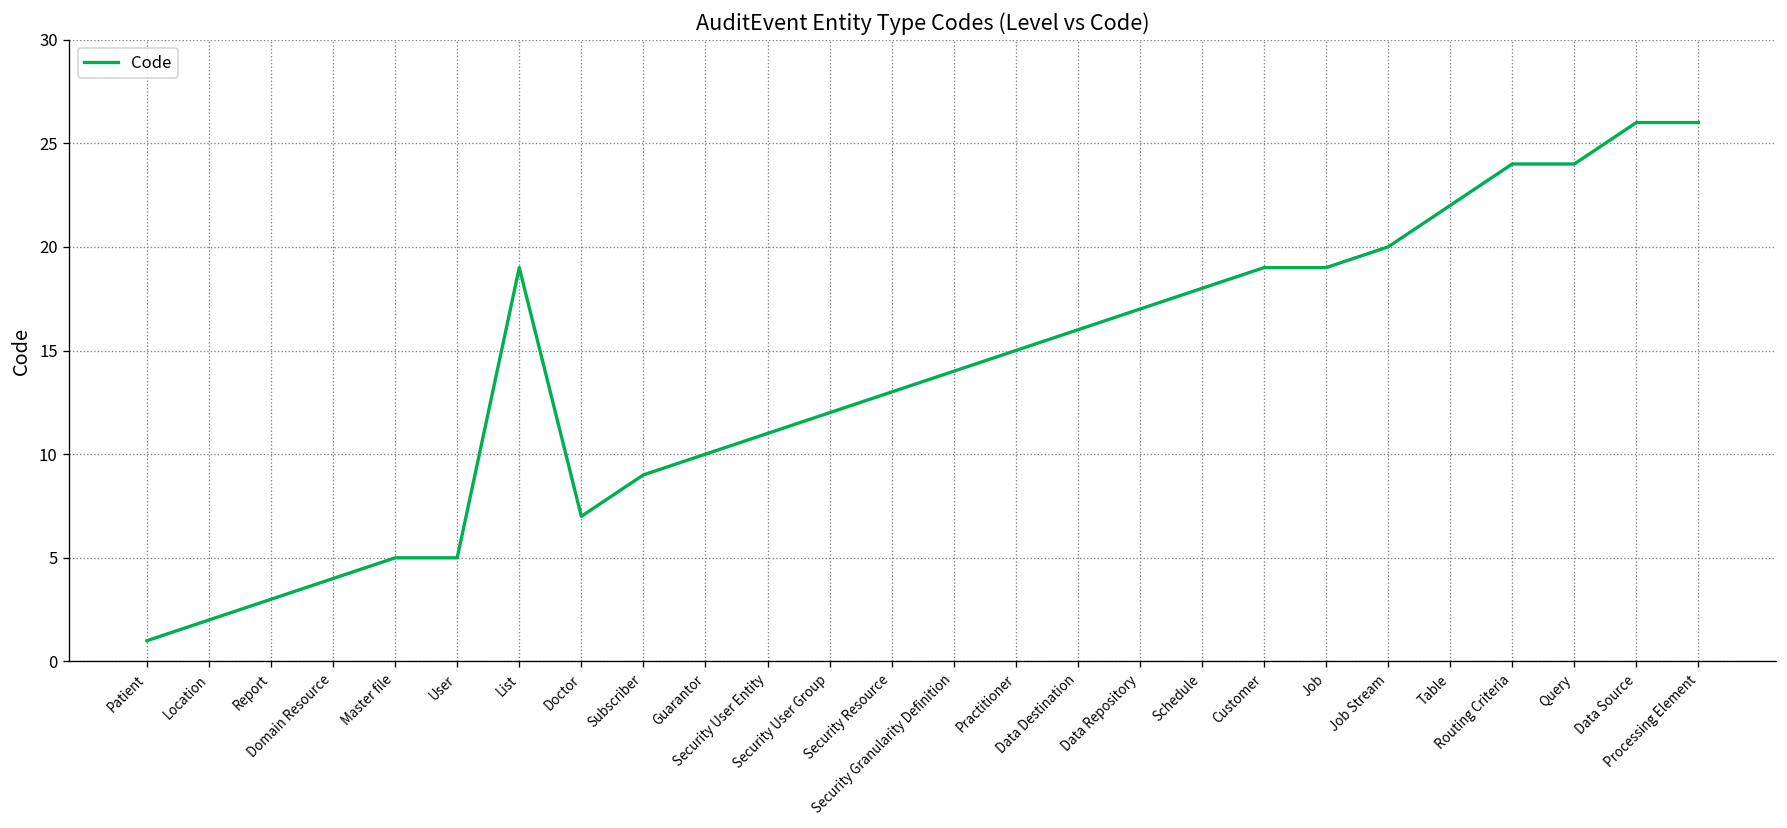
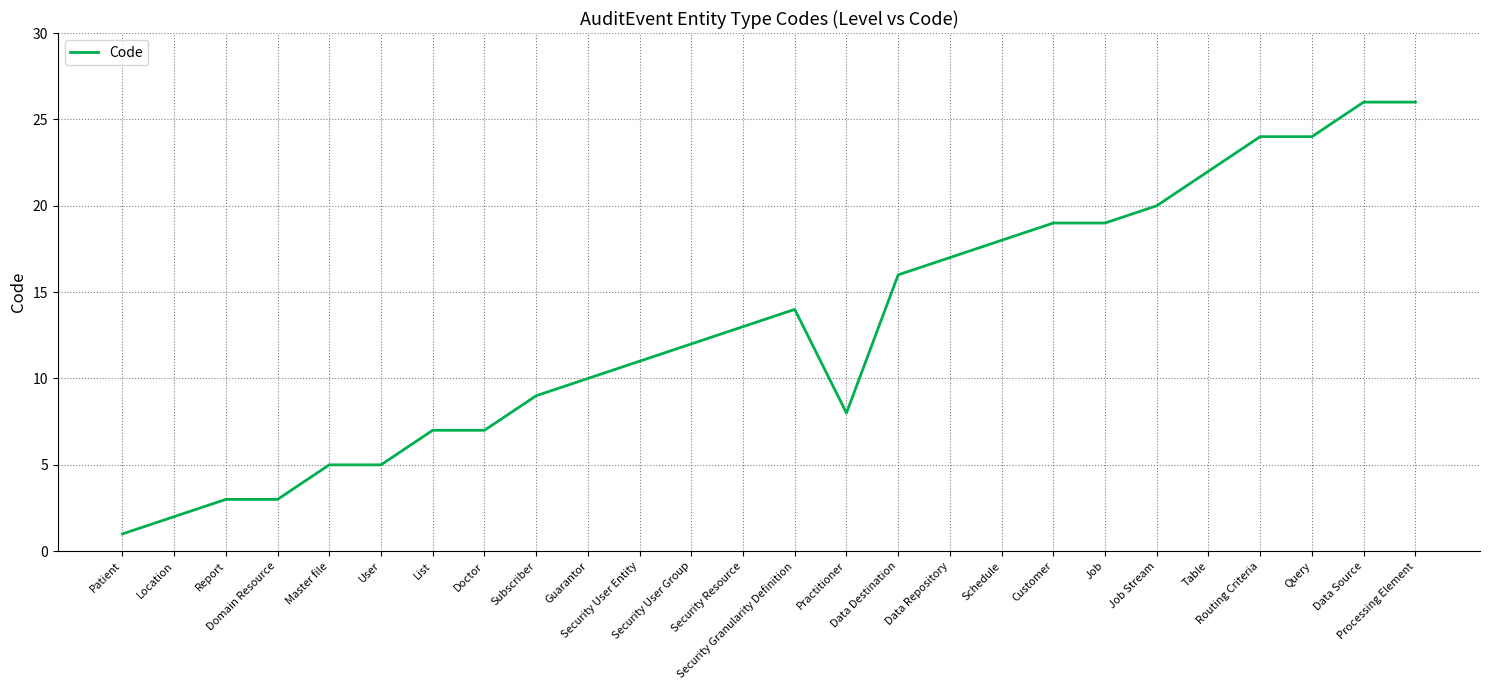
Domain Resource: 4 -> 3
List: 19 -> 7
Practitioner: 15 -> 8
